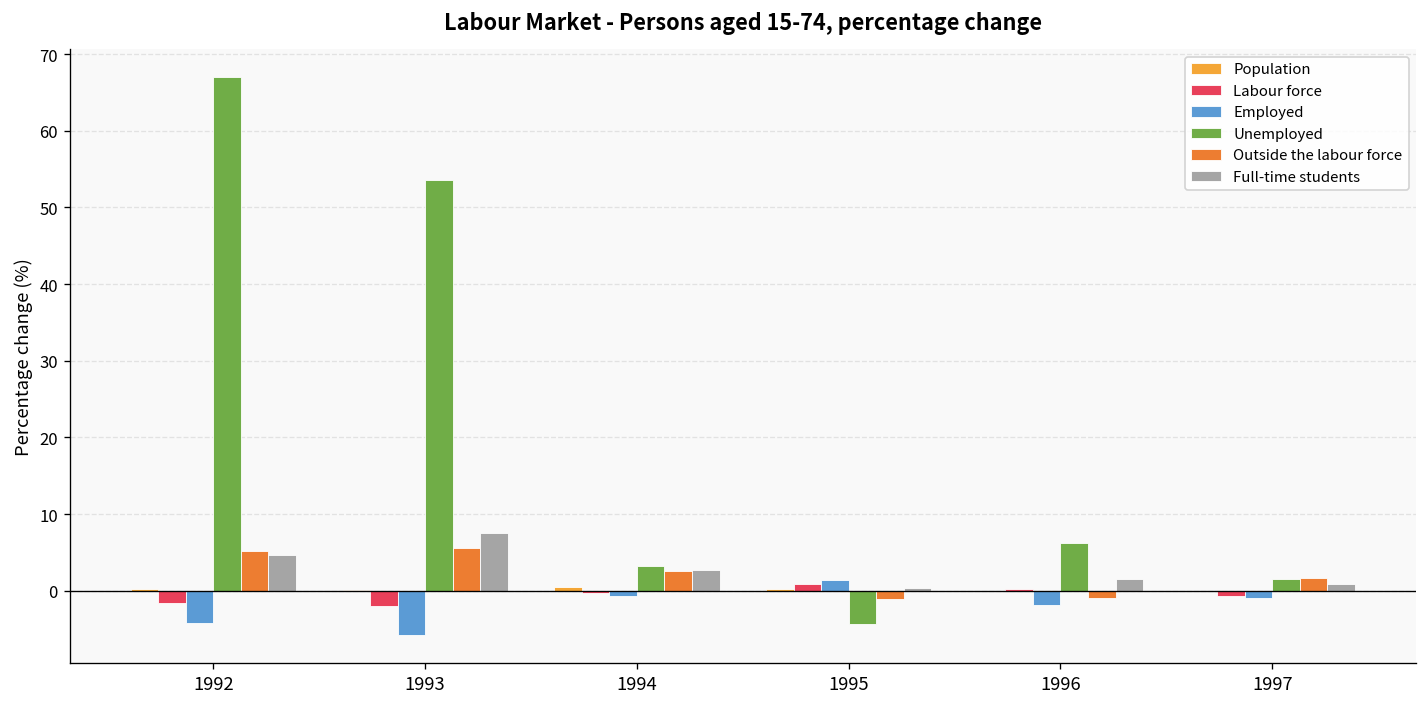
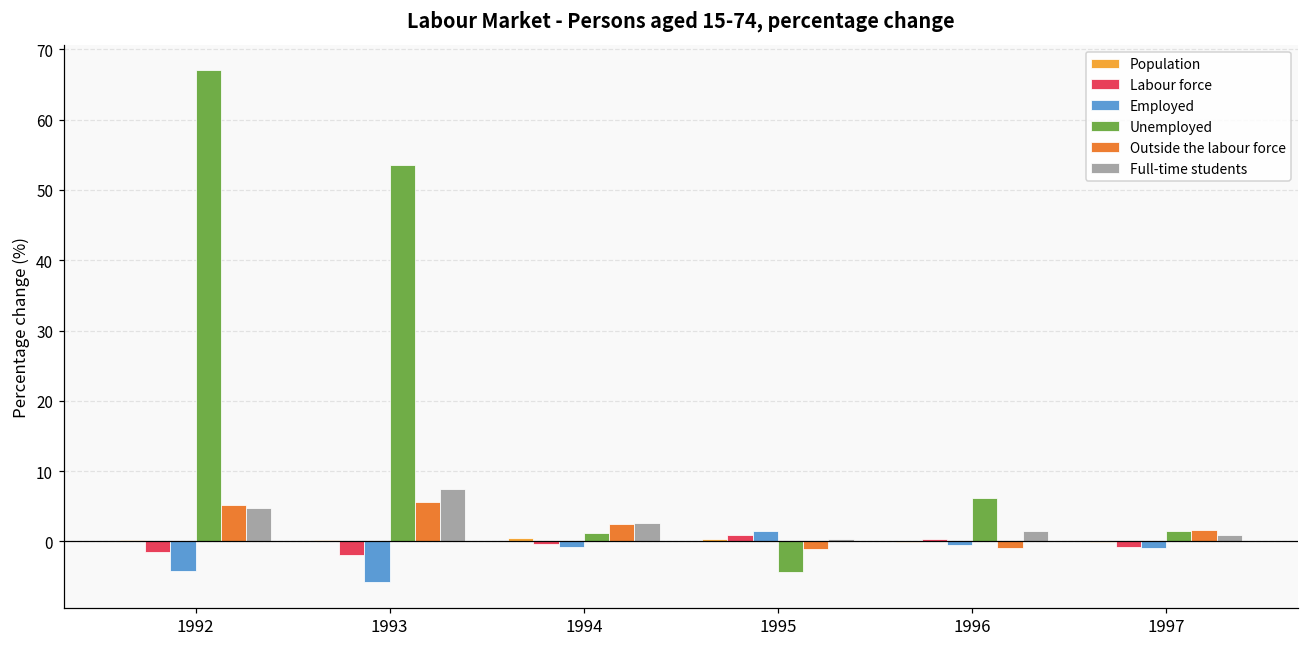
Unemployed, 1994: 3 -> 1
Employed, 1996: -2 -> -1
